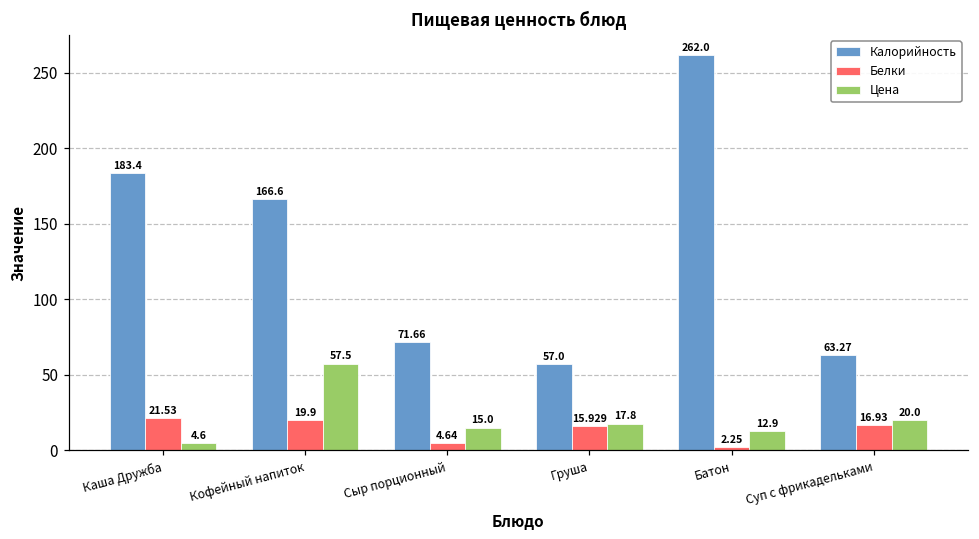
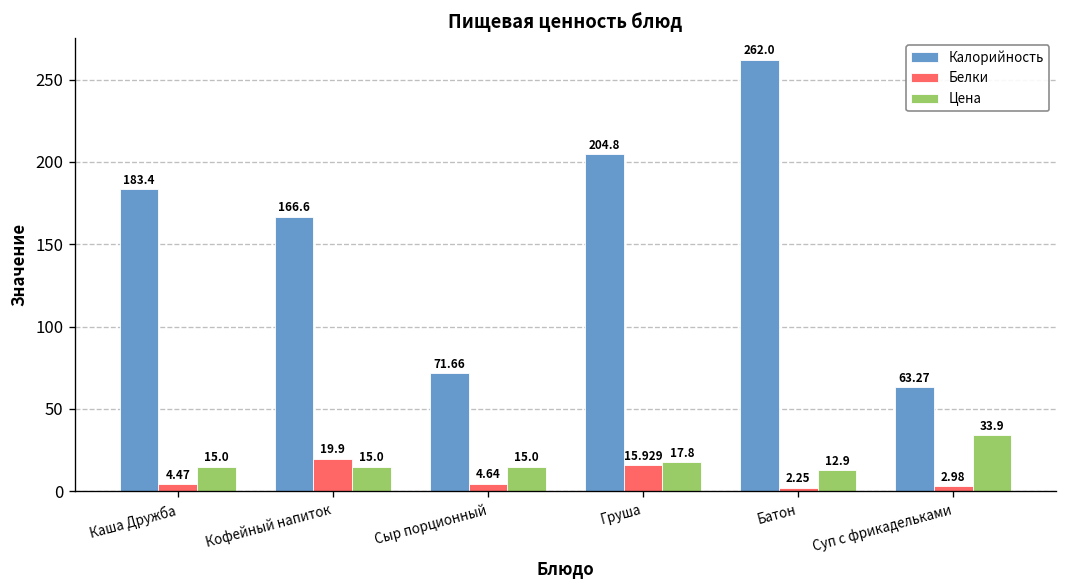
Белки, Каша Дружба: 21.53 -> 4.47
Цена, Каша Дружба: 4.6 -> 15.0
Цена, Кофейный напиток: 57.5 -> 15.0
Калорийность, Груша: 57.0 -> 204.8
Белки, Суп с фрикадельками: 16.93 -> 2.98
Цена, Суп с фрикадельками: 20.0 -> 33.9
